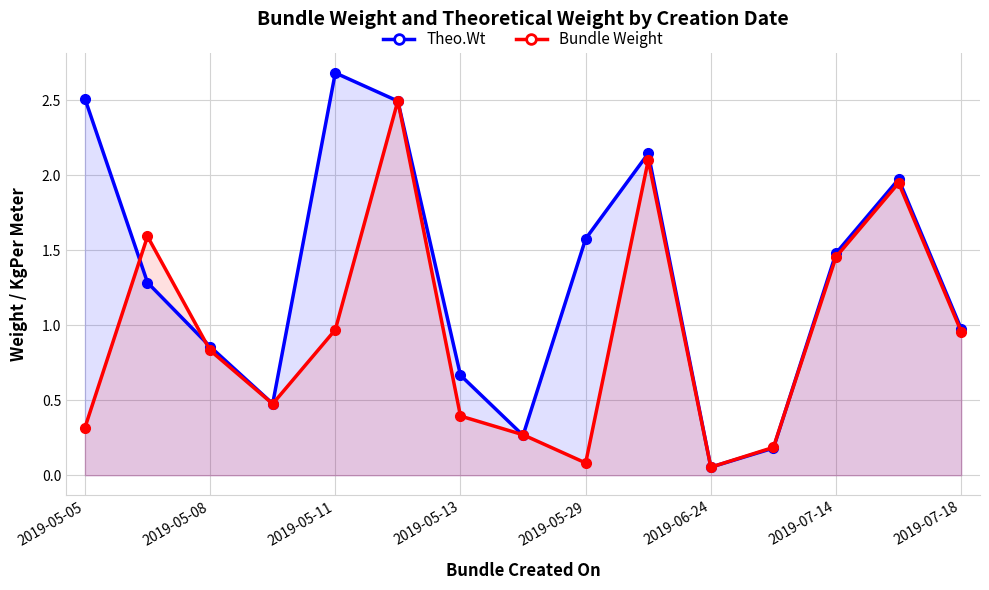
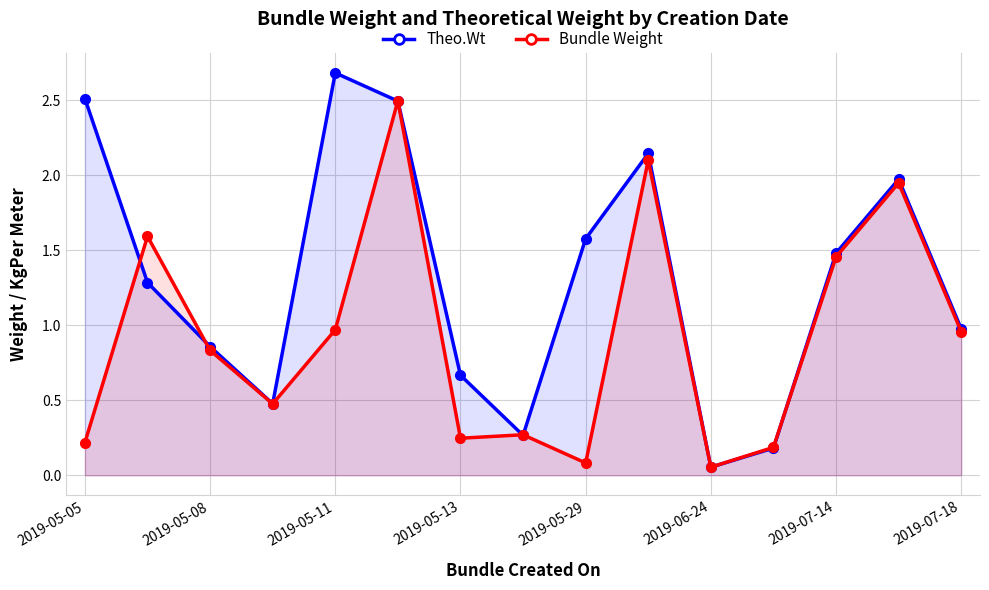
Bundle Weight, 2019-05-05: 0.32 -> 0.22
Bundle Weight, 2019-05-13: 0.40 -> 0.25
